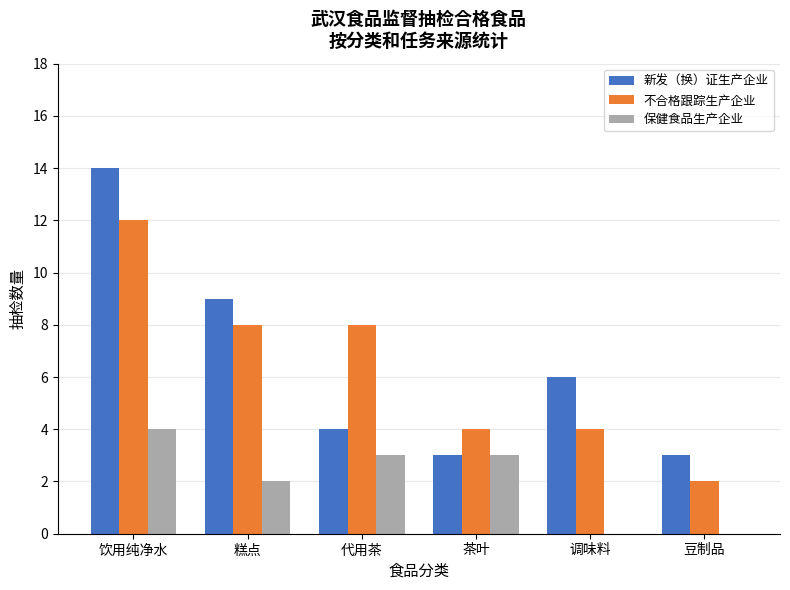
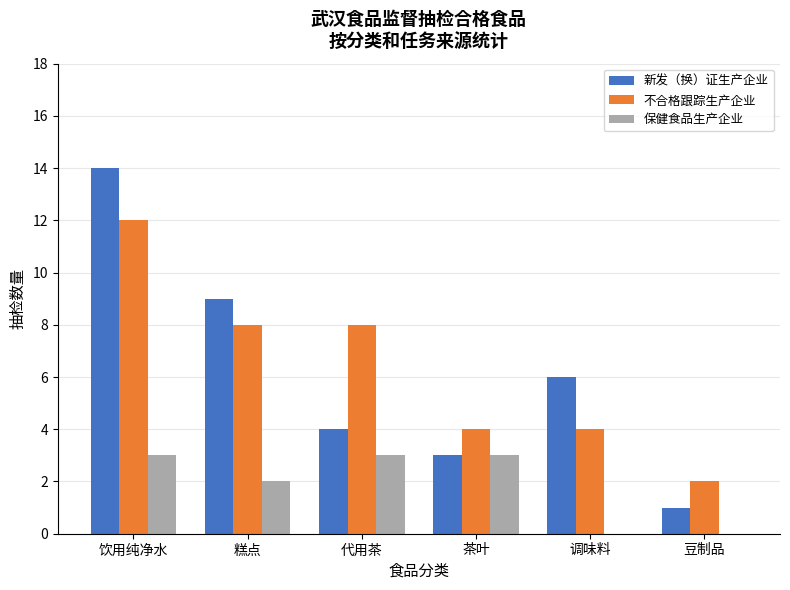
保健食品生产企业, 饮用纯净水: 4 -> 3
新发（换）证生产企业, 豆制品: 3 -> 1
